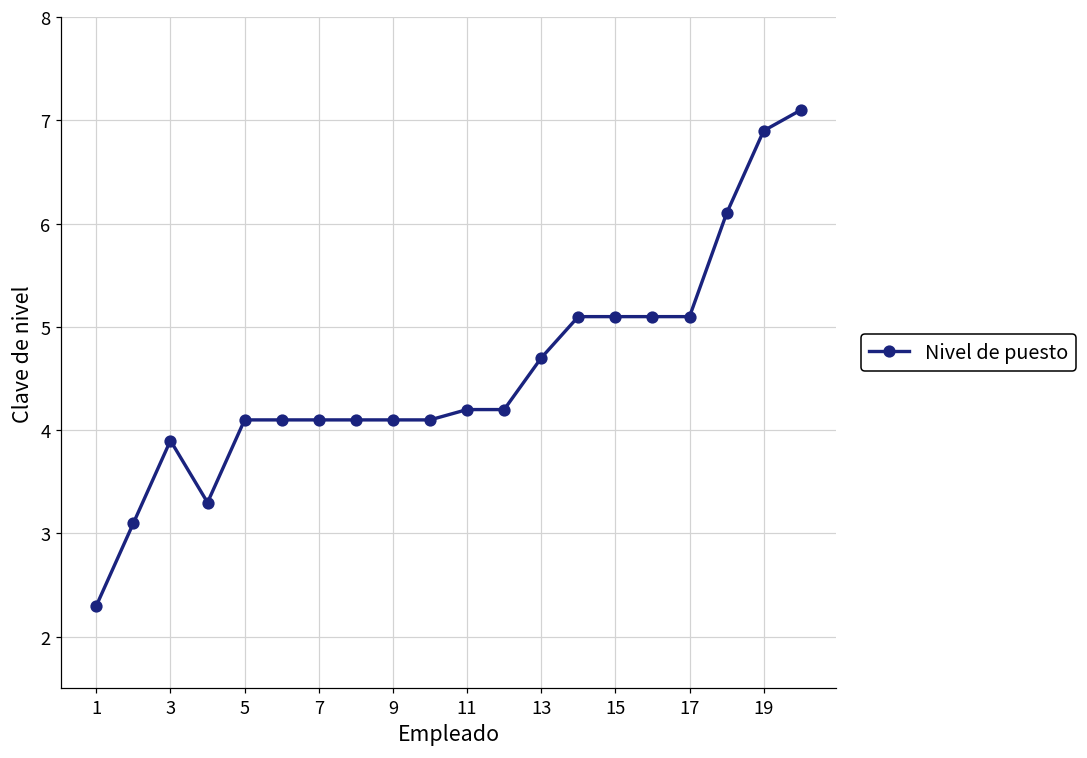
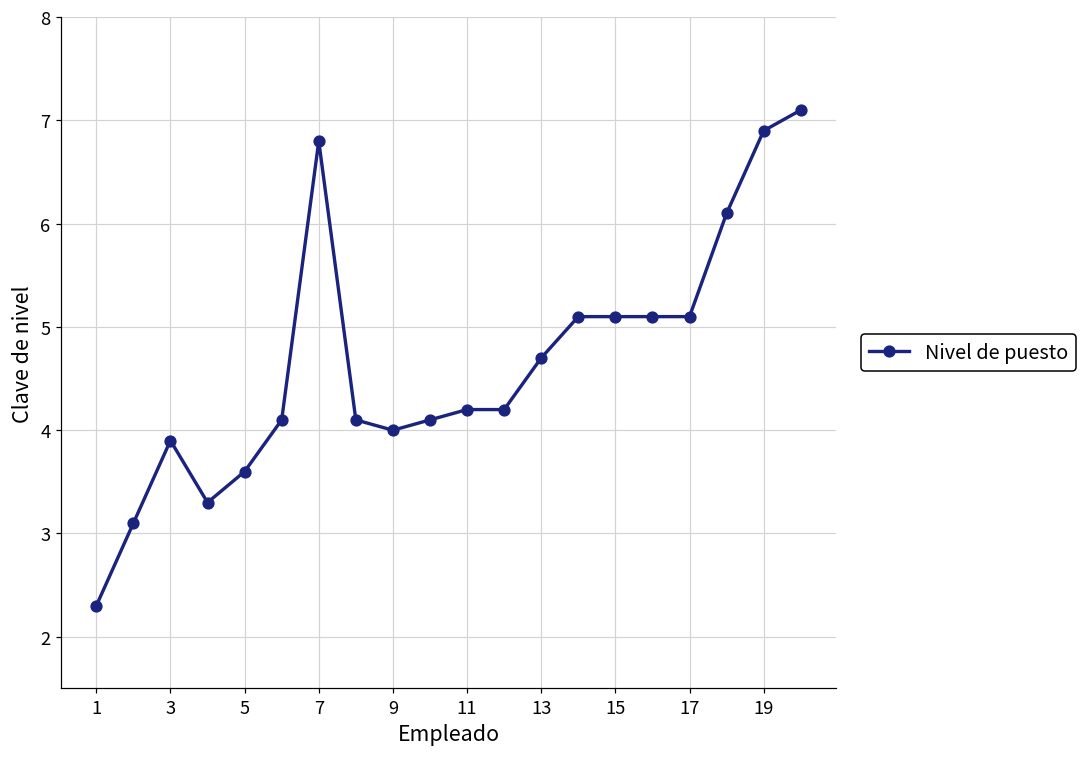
5: 4.1 -> 3.6
7: 4.1 -> 6.8
9: 4.1 -> 4.0
